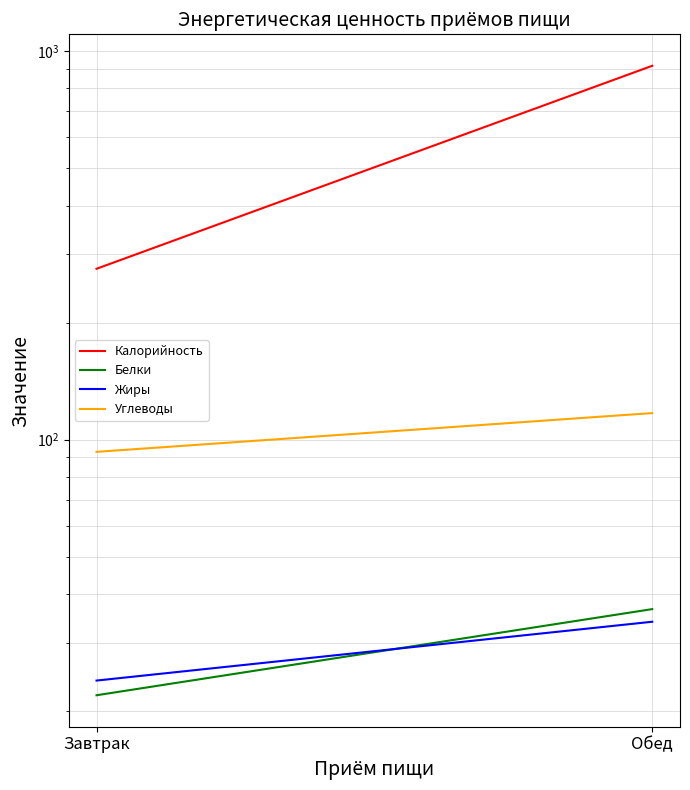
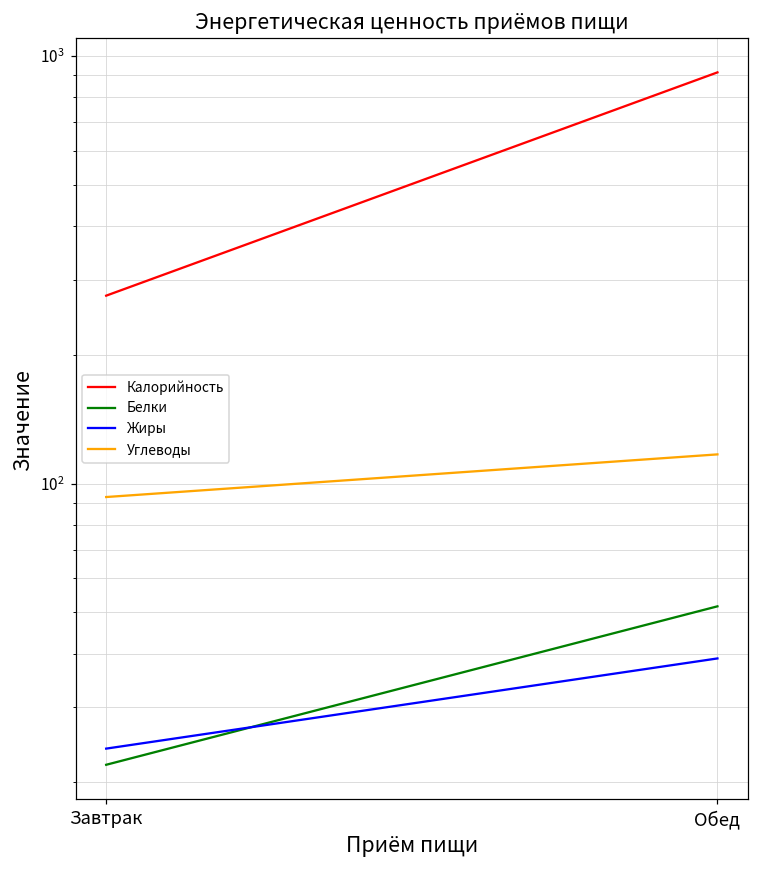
Белки, Обед: 37 -> 52
Жиры, Обед: 34 -> 39
